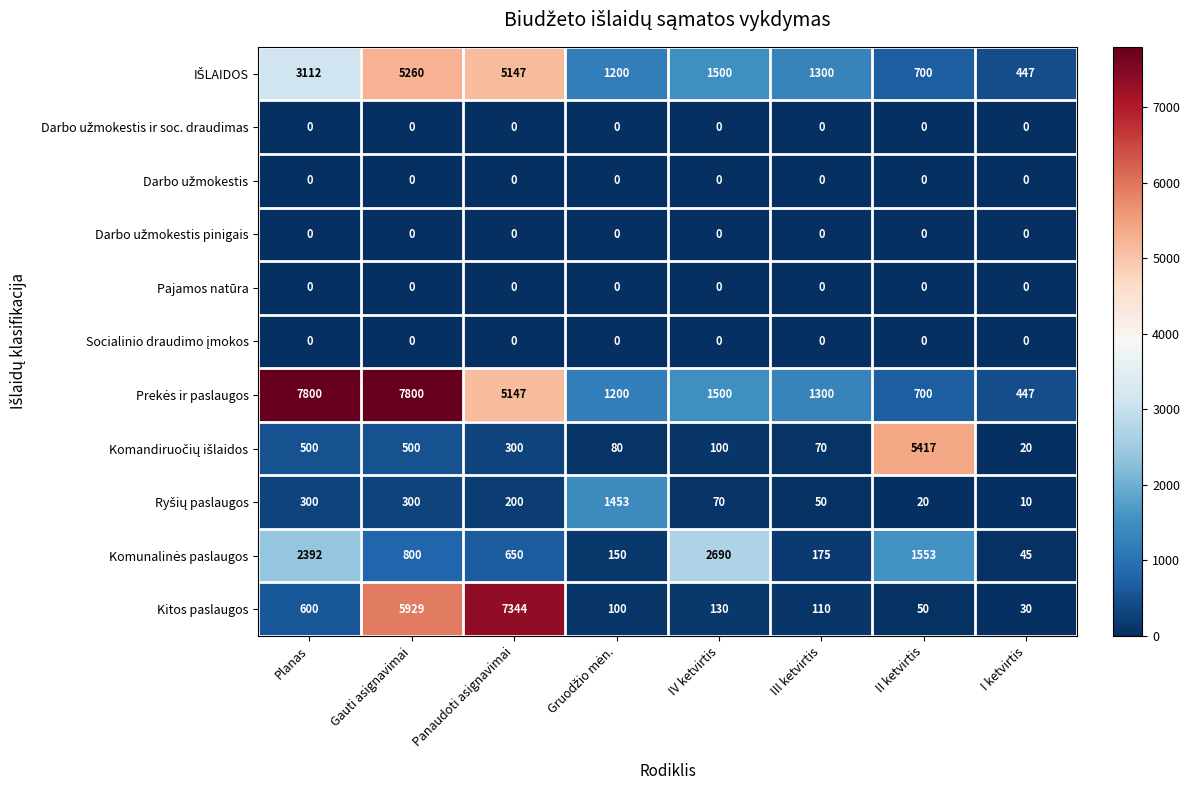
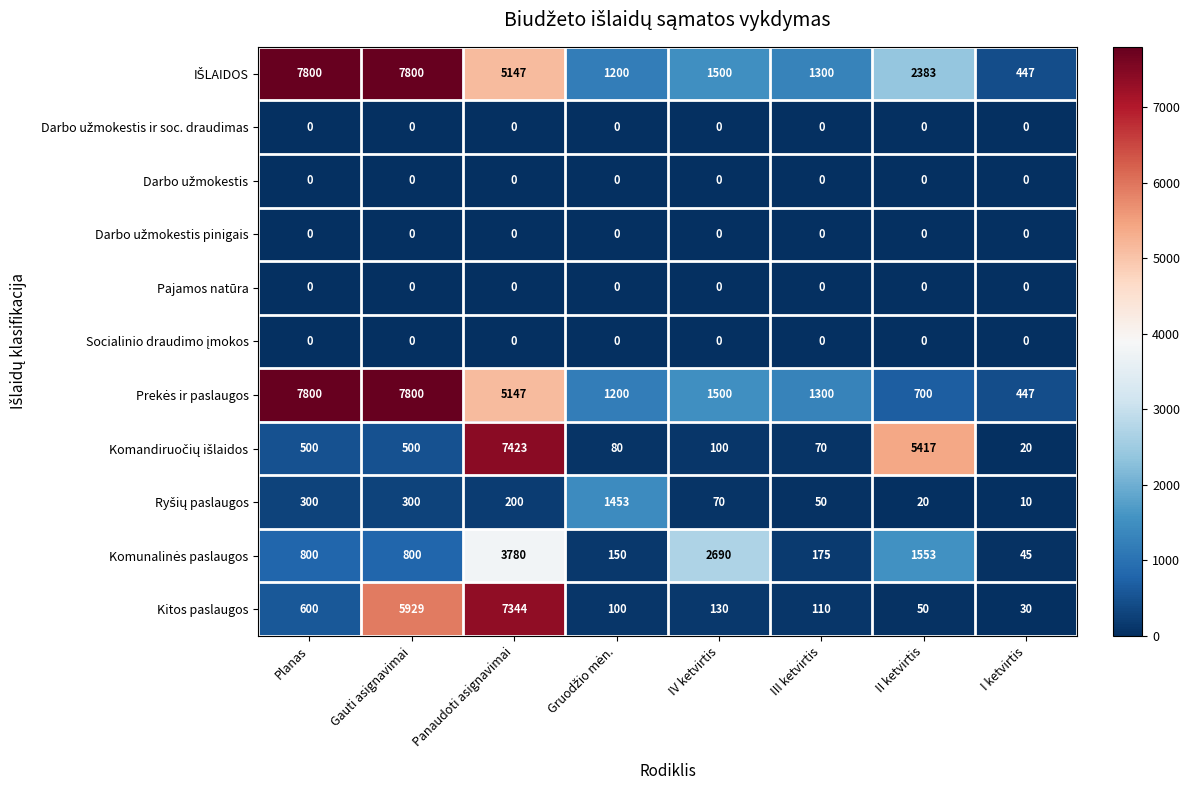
IŠLAIDOS, Planas: 3112 -> 7800
IŠLAIDOS, Gauti asignavimai: 5260 -> 7800
IŠLAIDOS, II ketvirtis: 700 -> 2383
Komandiruočių išlaidos, Panaudoti asignavimai: 300 -> 7423
Komunalinės paslaugos, Planas: 2392 -> 800
Komunalinės paslaugos, Panaudoti asignavimai: 650 -> 3780
